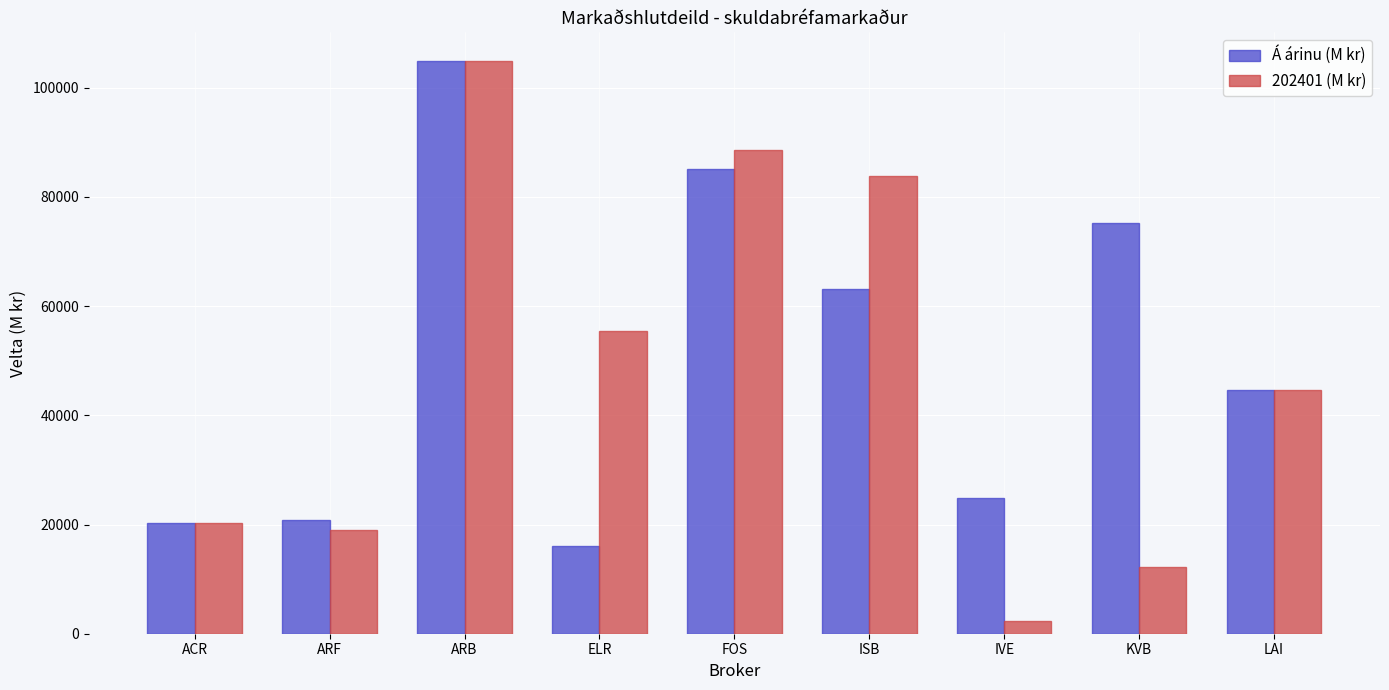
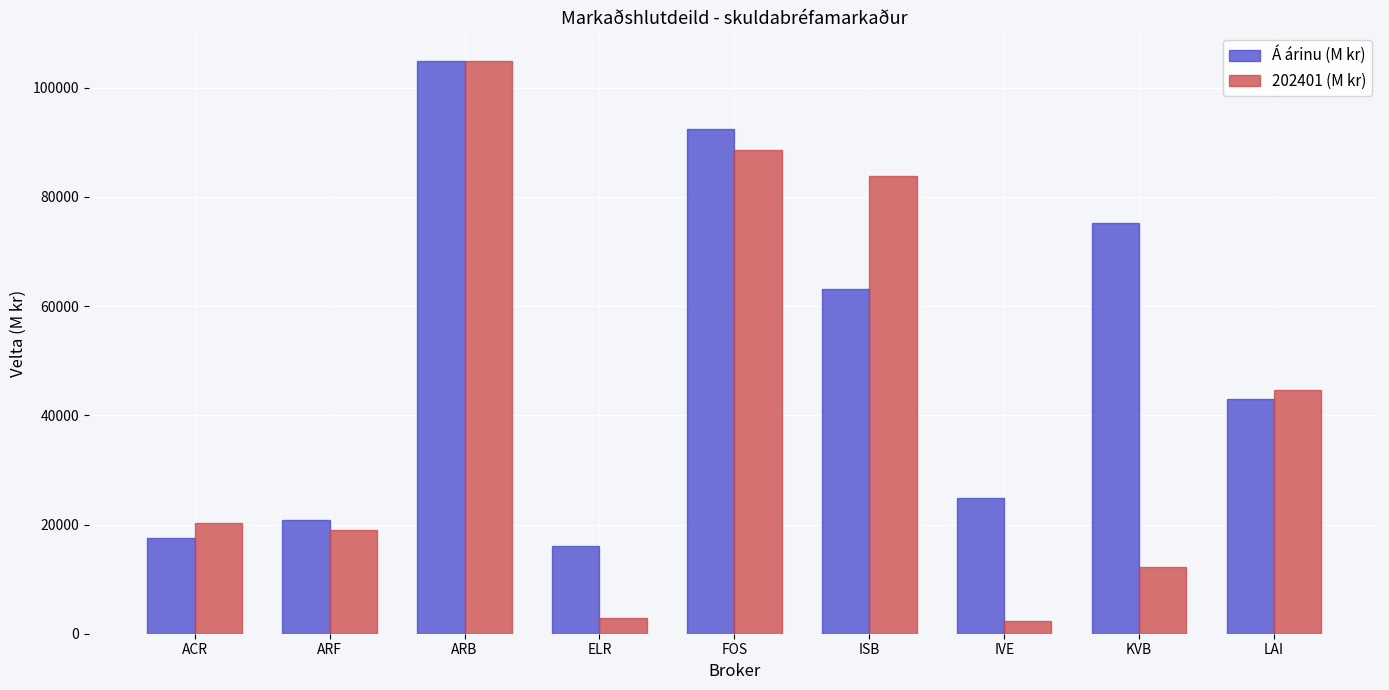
Á árinu (M kr), ACR: 20000 -> 18000
202401 (M kr), ELR: 55000 -> 3000
Á árinu (M kr), FOS: 85000 -> 92000
Á árinu (M kr), LAI: 45000 -> 43000
